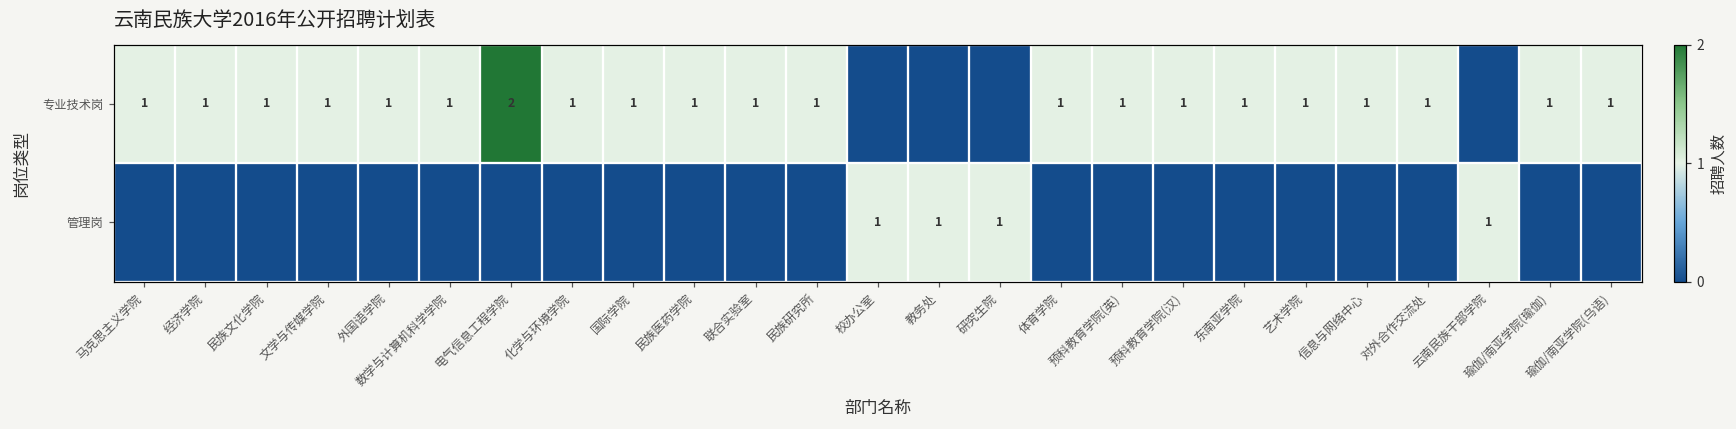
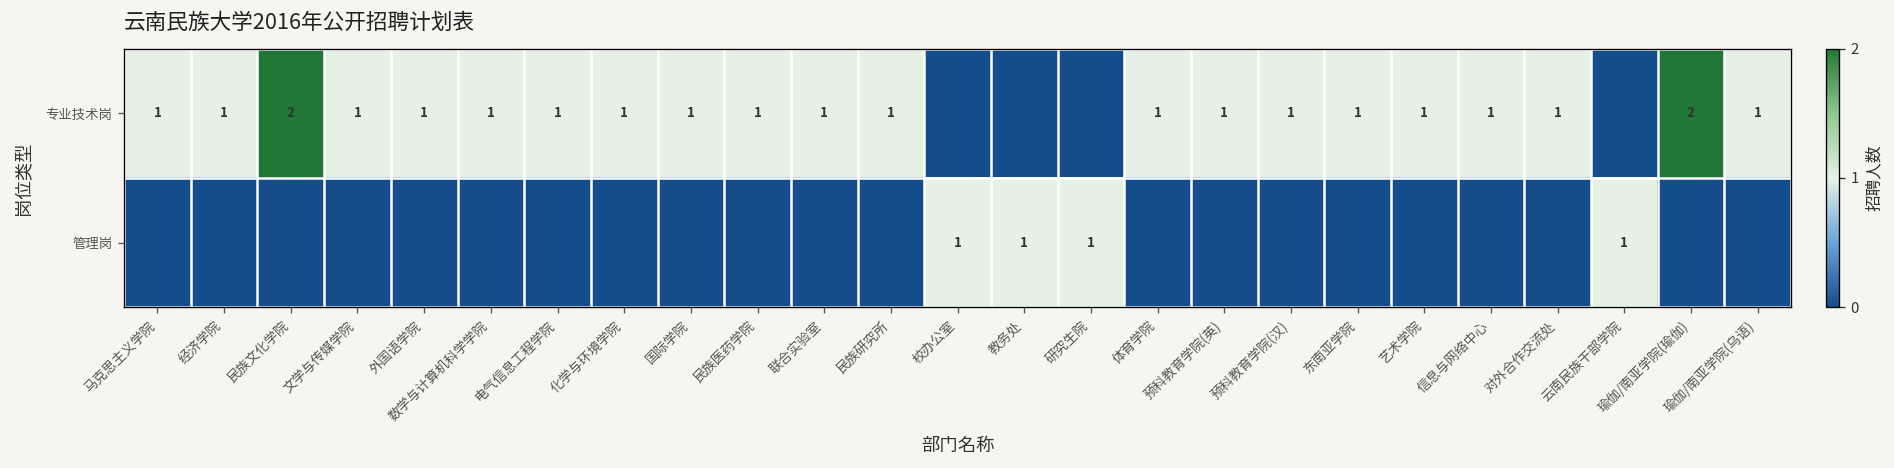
专业技术岗, 民族文化学院: 1 -> 2
专业技术岗, 电气信息工程学院: 2 -> 1
专业技术岗, 瑜伽/南亚学院(瑜伽): 1 -> 2
